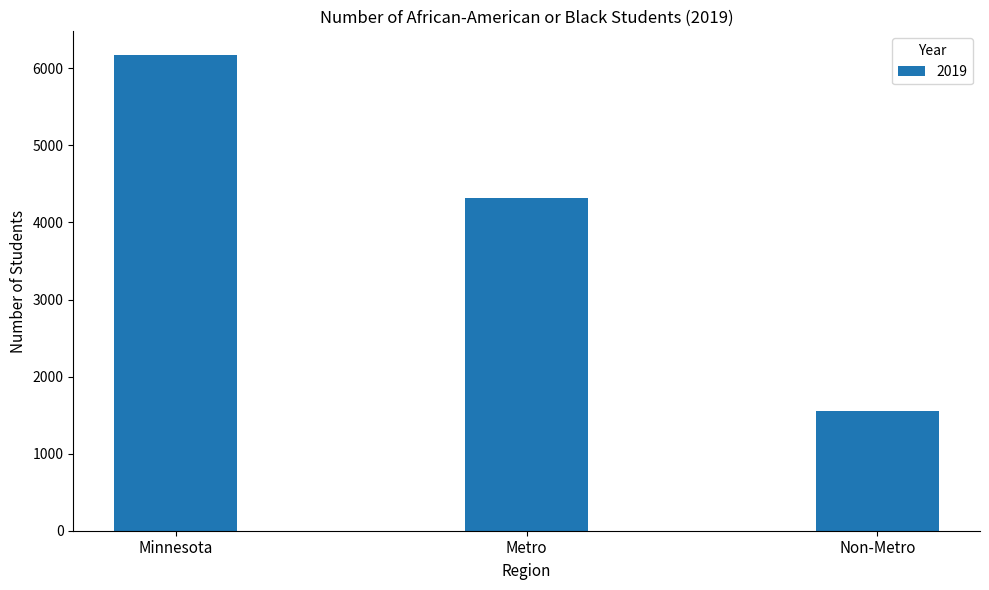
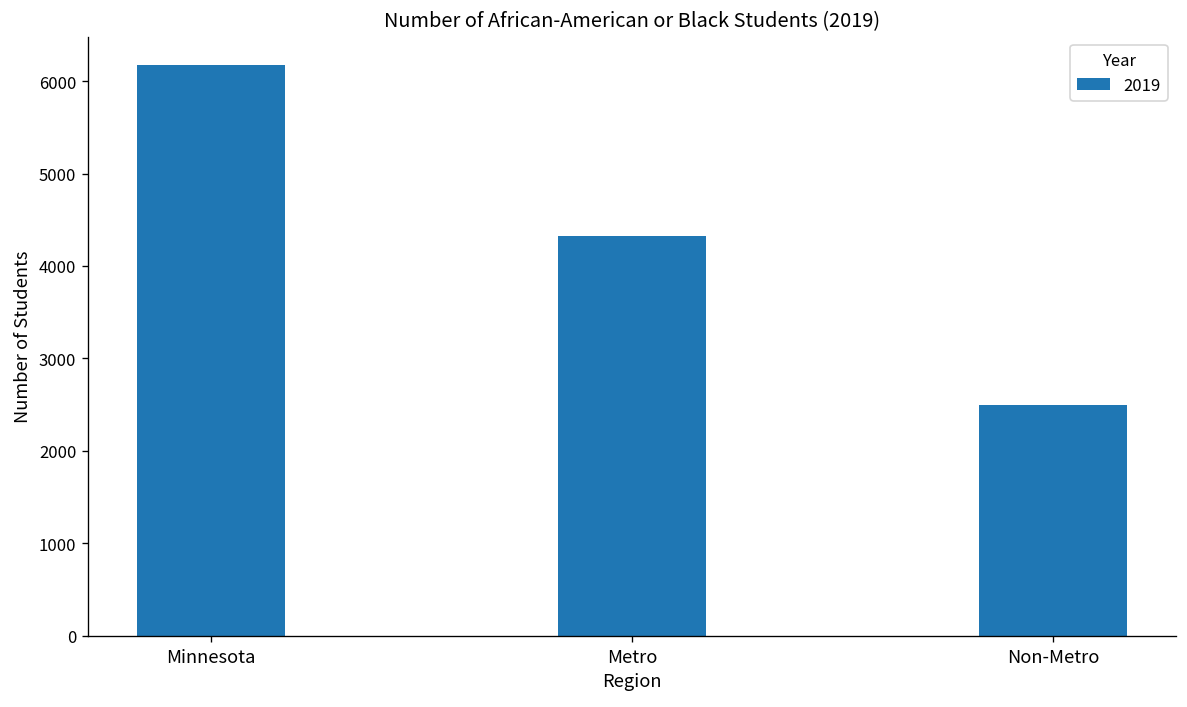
Non-Metro: 1600 -> 2500
